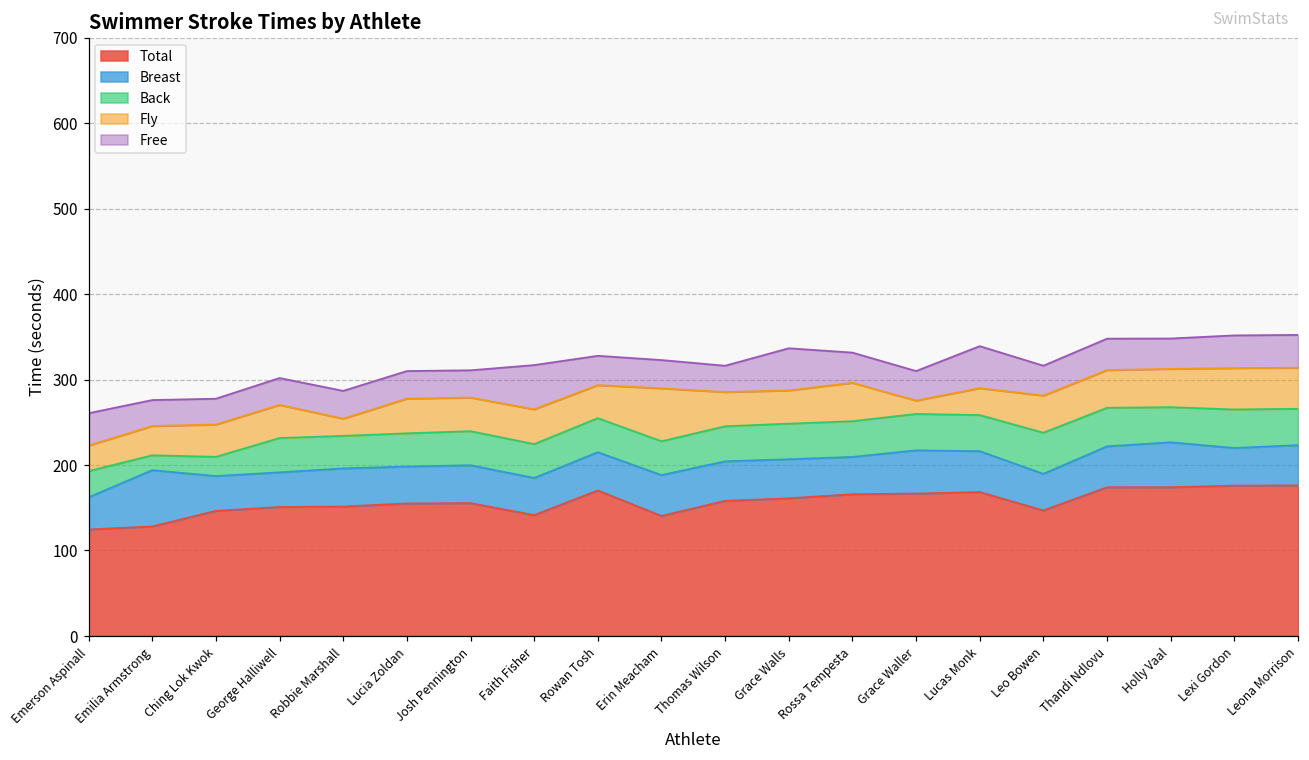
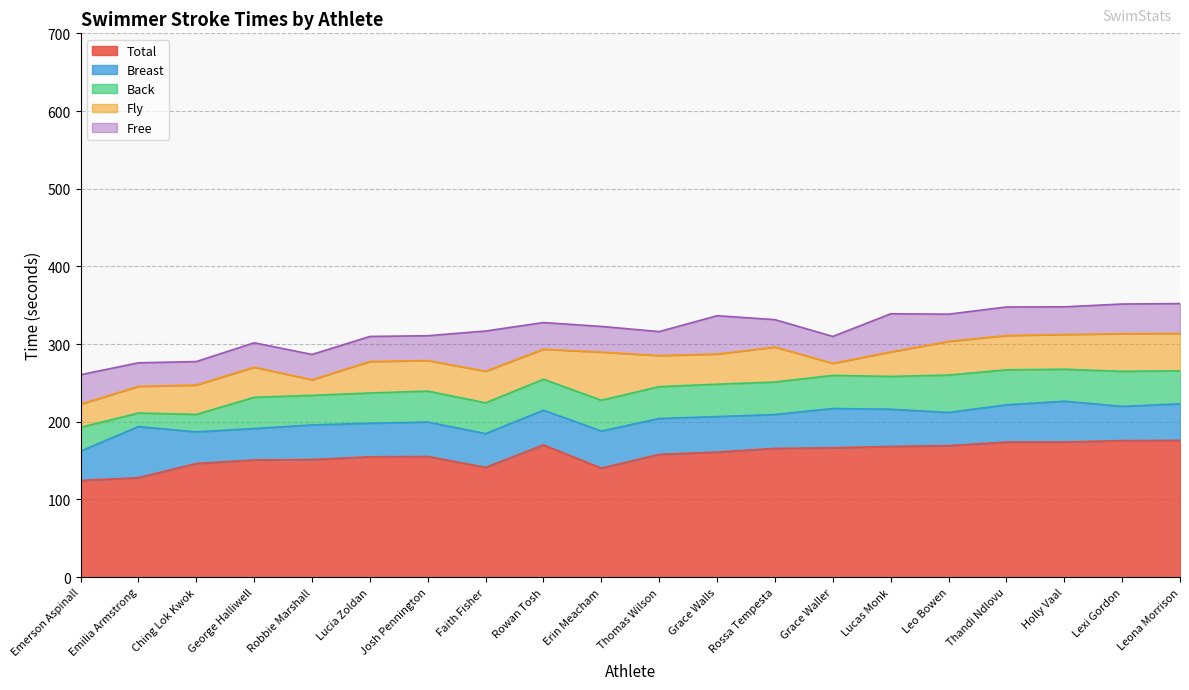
Total, Leo Bowen: 150 -> 170
